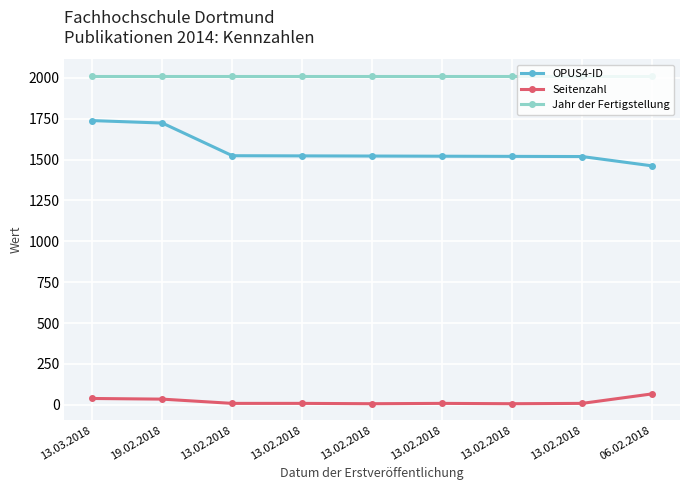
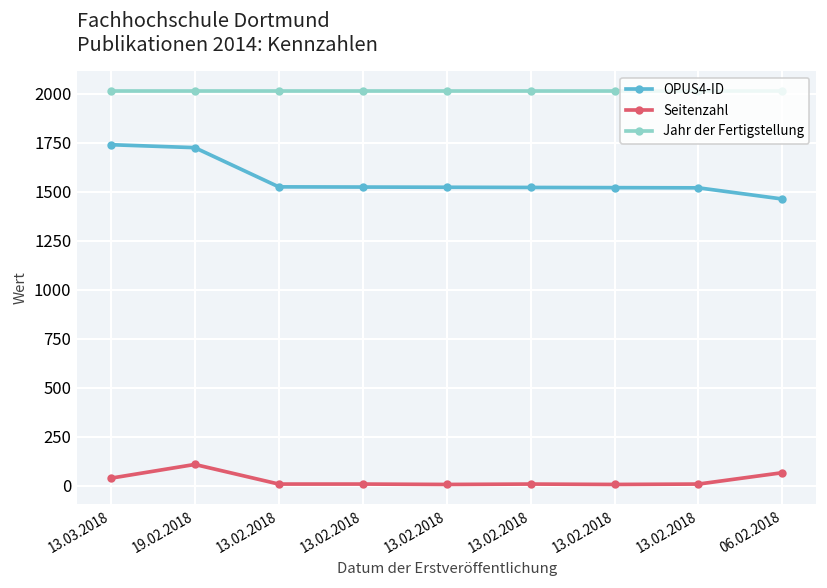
Seitenzahl, 19.02.2018: 30 -> 110
